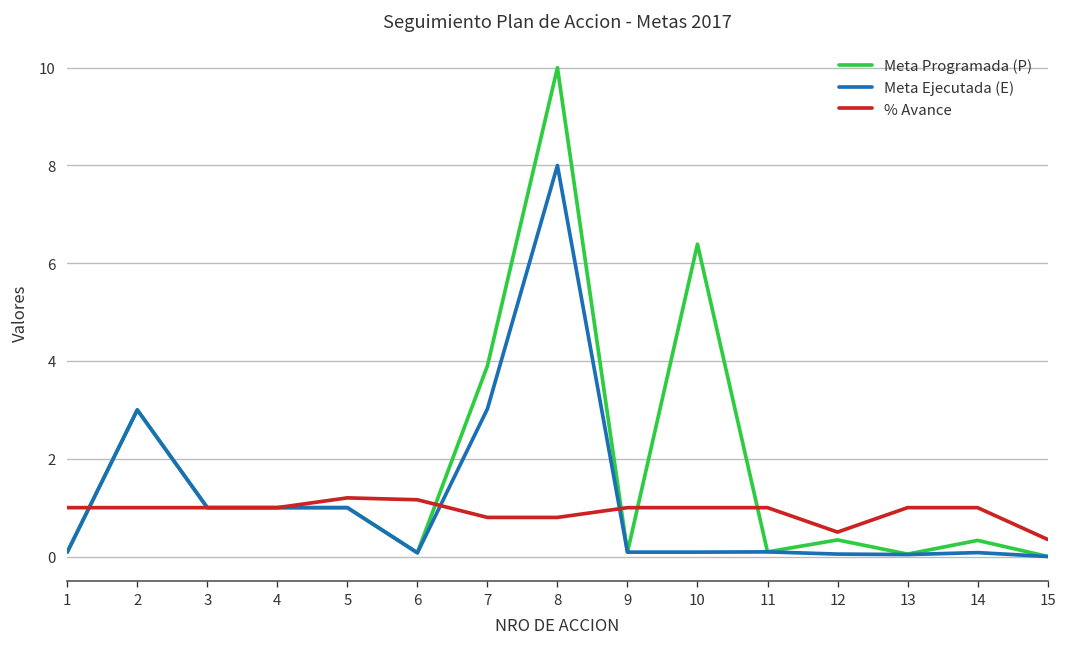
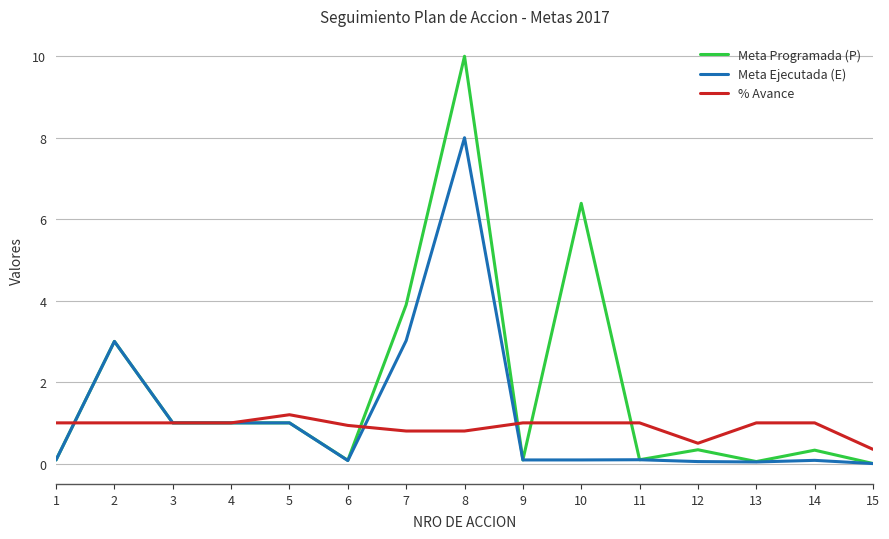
% Avance, 6: 1.2 -> 0.9
